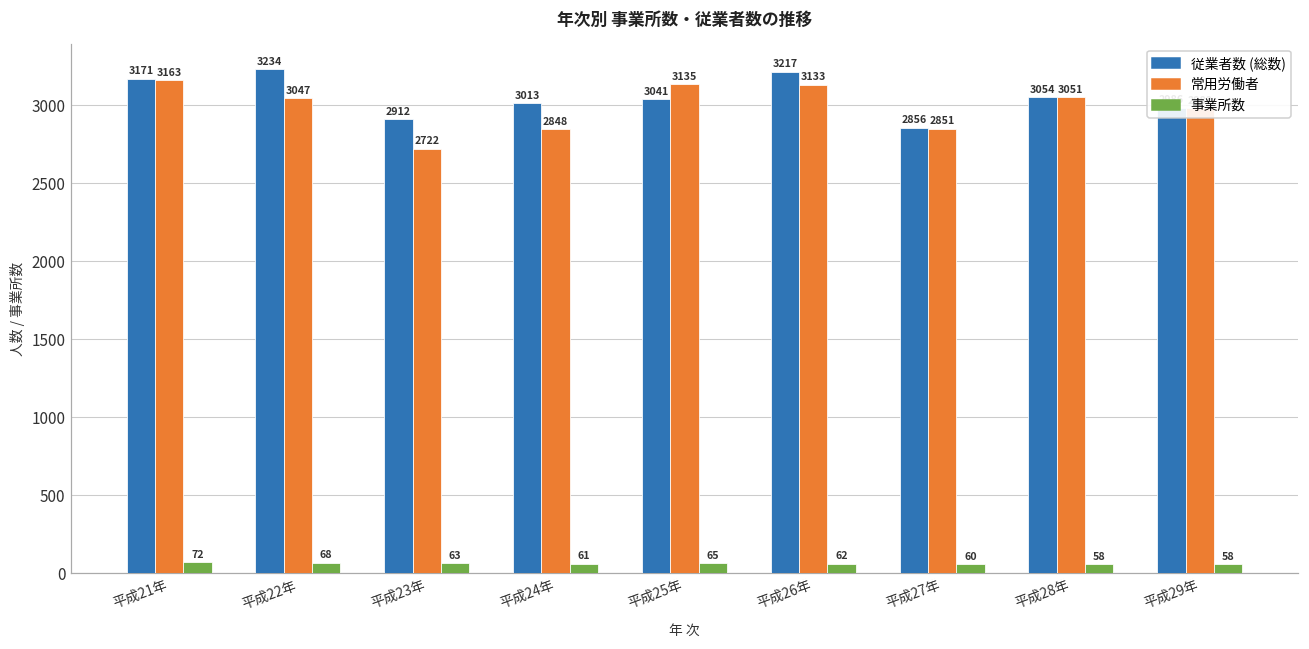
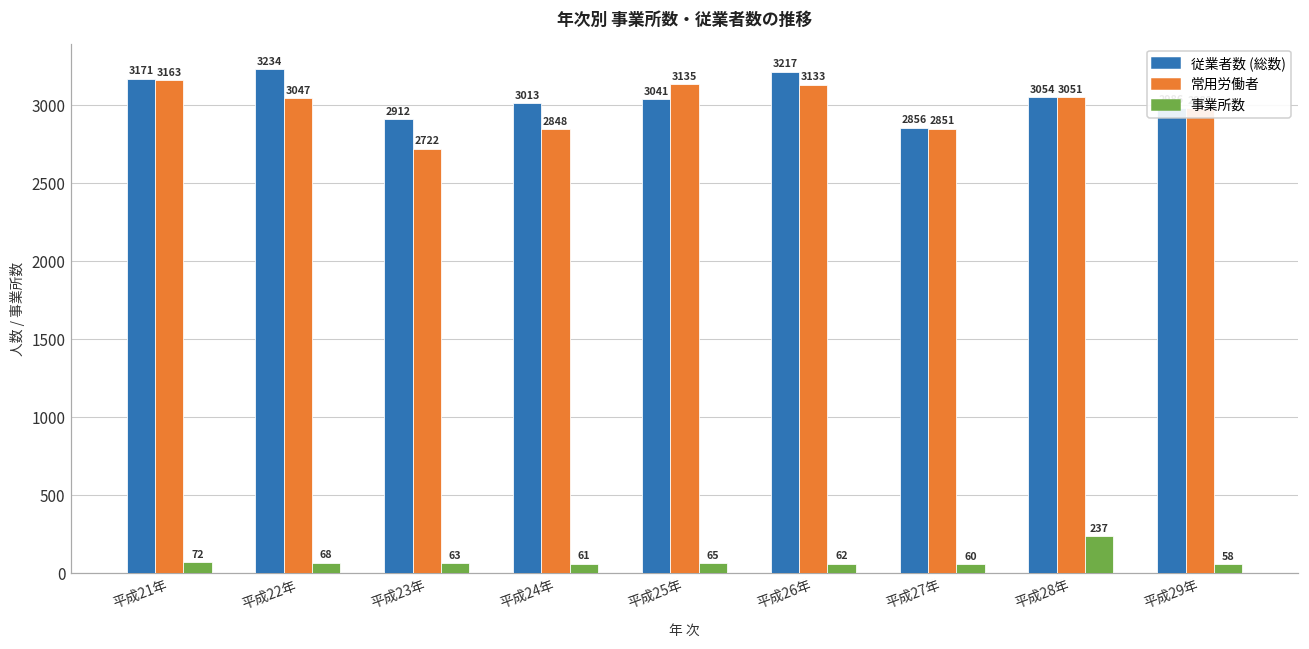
事業所数, 平成28年: 58 -> 237
